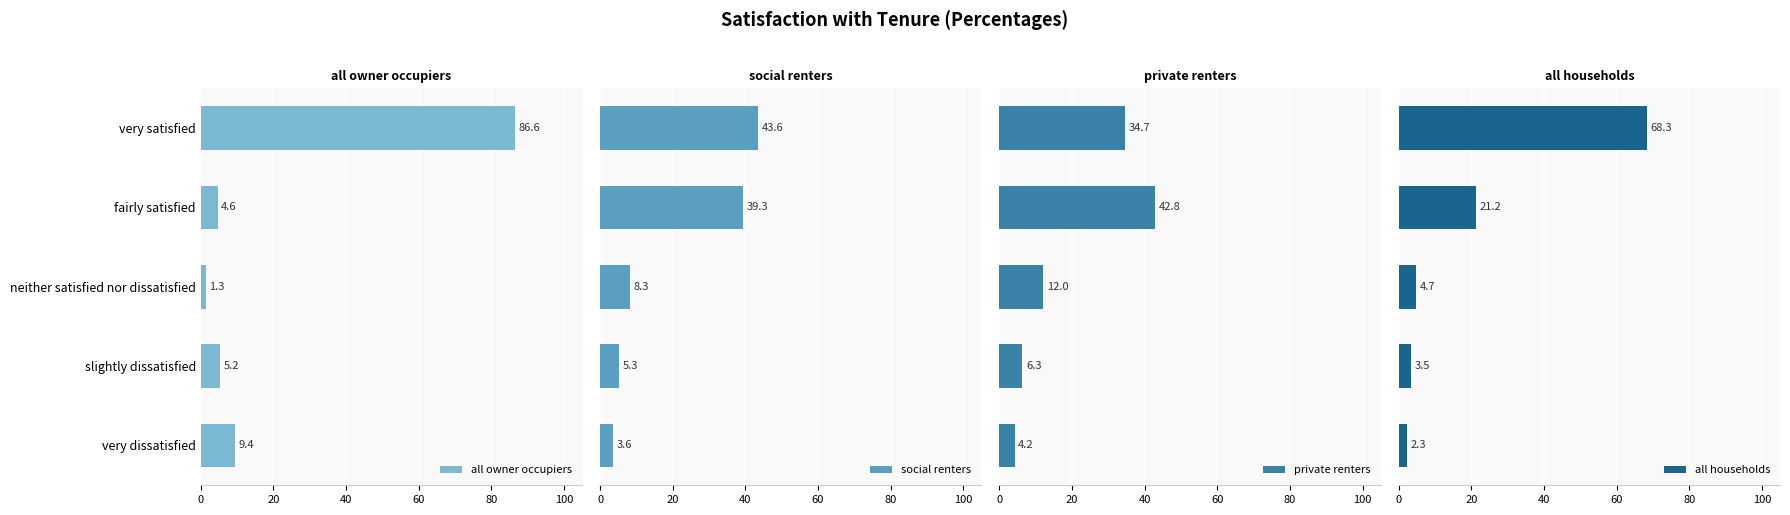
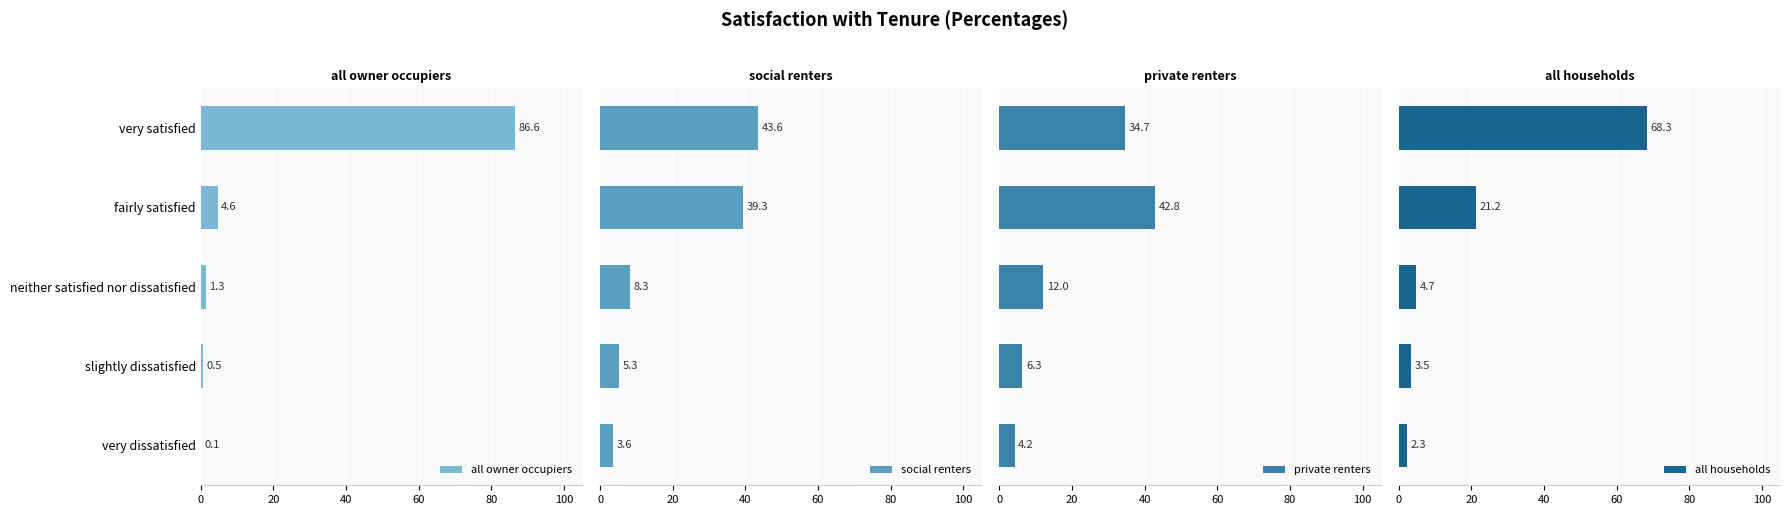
all owner occupiers, slightly dissatisfied: 5.2 -> 0.5
all owner occupiers, very dissatisfied: 9.4 -> 0.1
